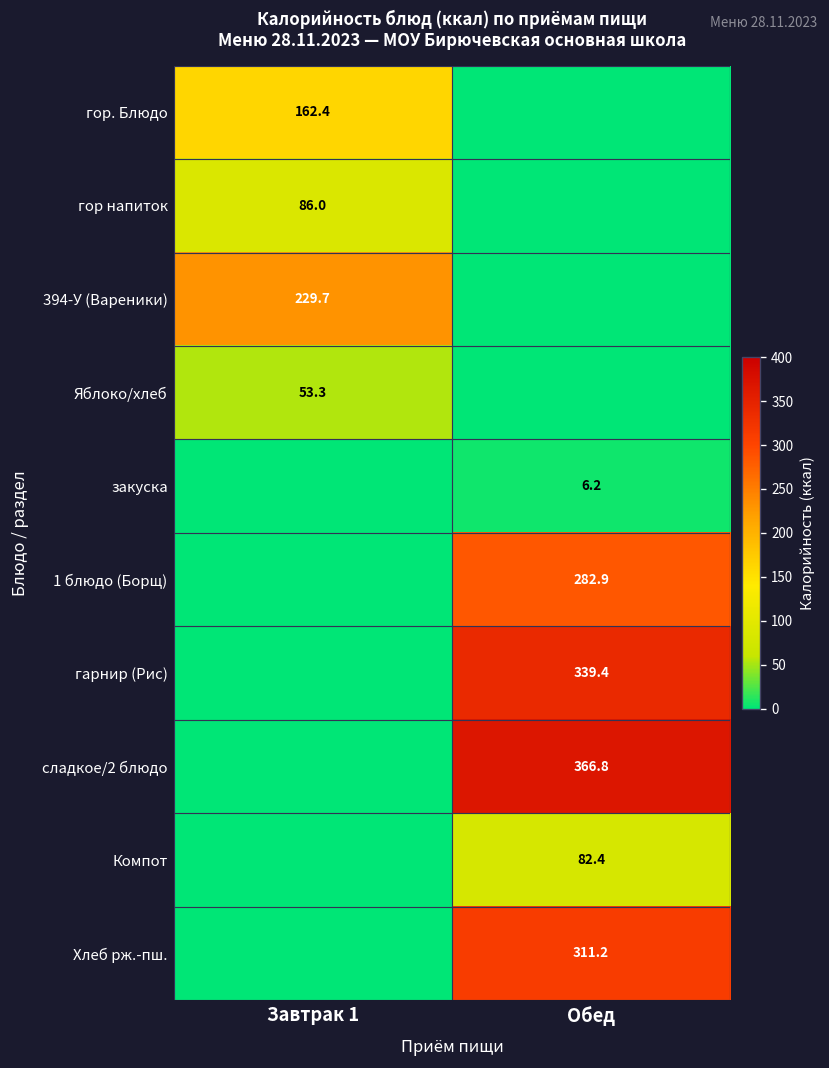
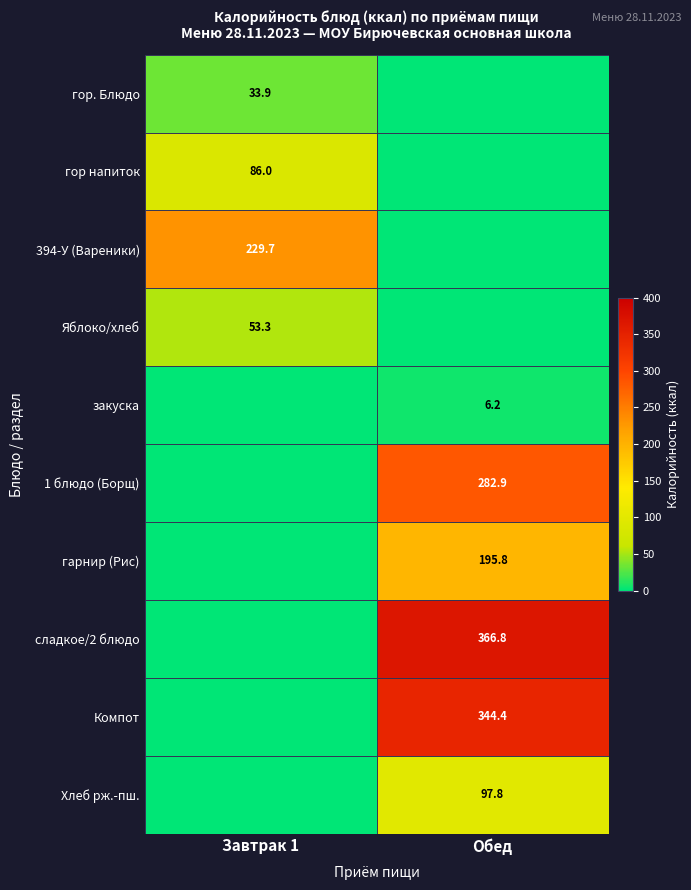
гор. Блюдо, Завтрак 1: 162.4 -> 33.9
гарнир (Рис), Обед: 339.4 -> 195.8
Компот, Обед: 82.4 -> 344.4
Хлеб рж.-пш., Обед: 311.2 -> 97.8
